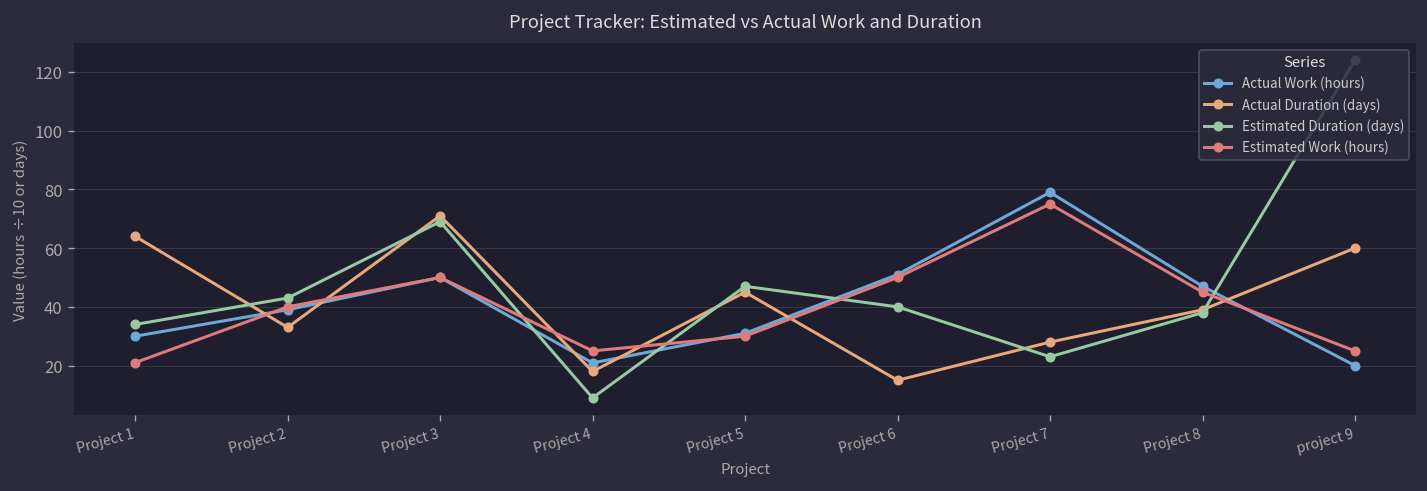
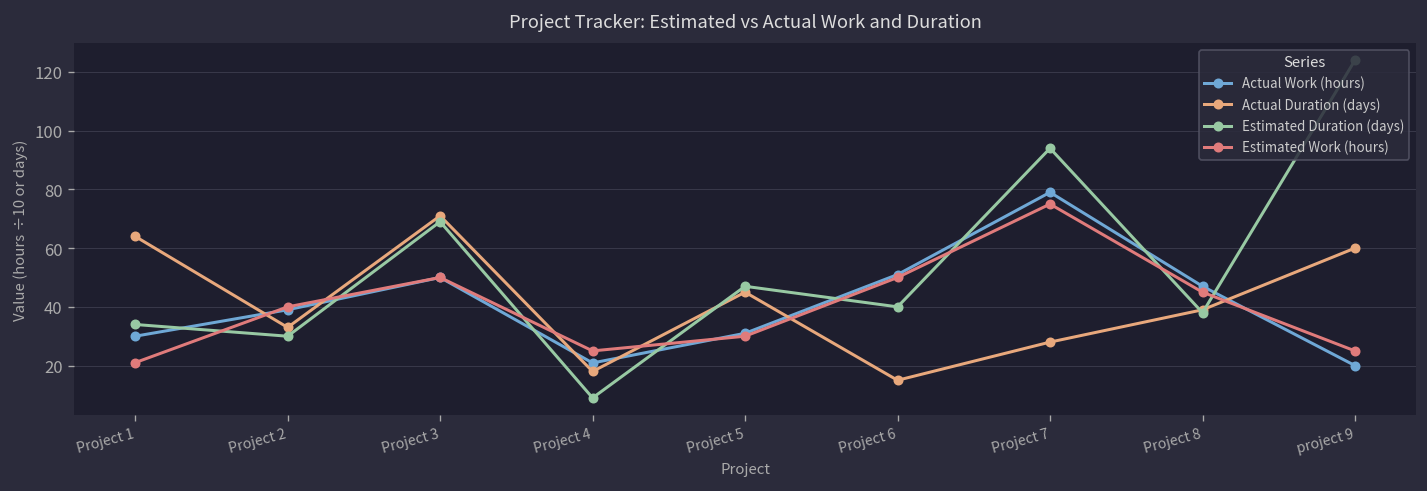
Estimated Duration (days), Project 2: 43 -> 30
Estimated Duration (days), Project 7: 23 -> 94
